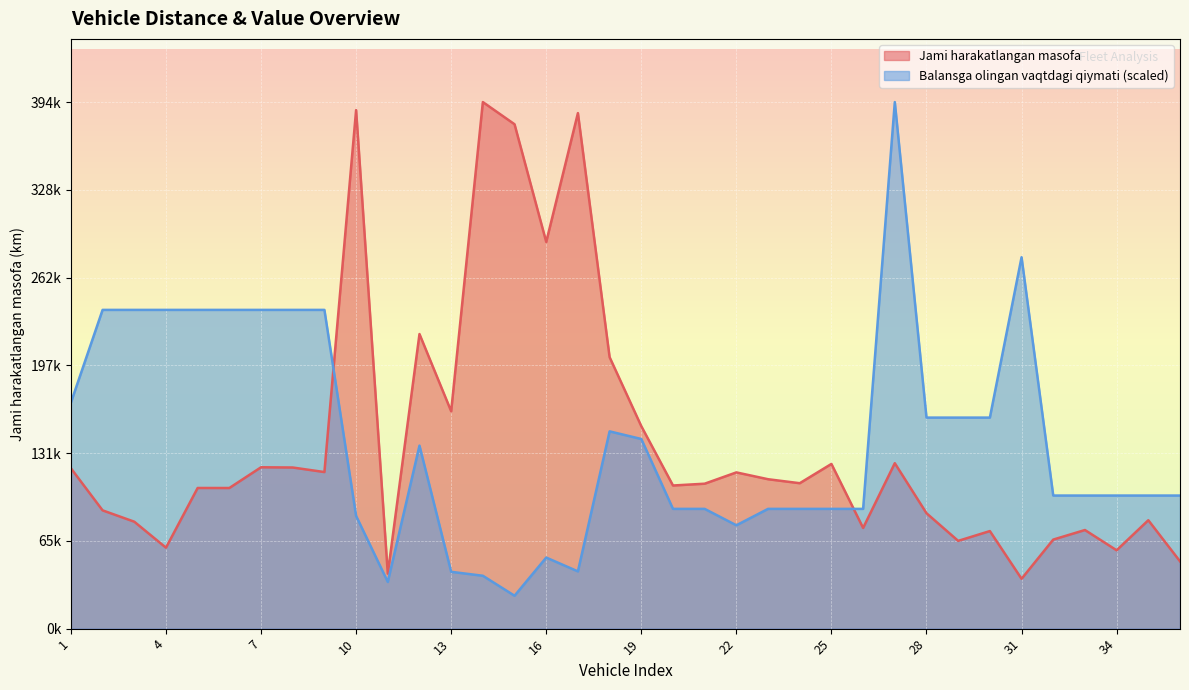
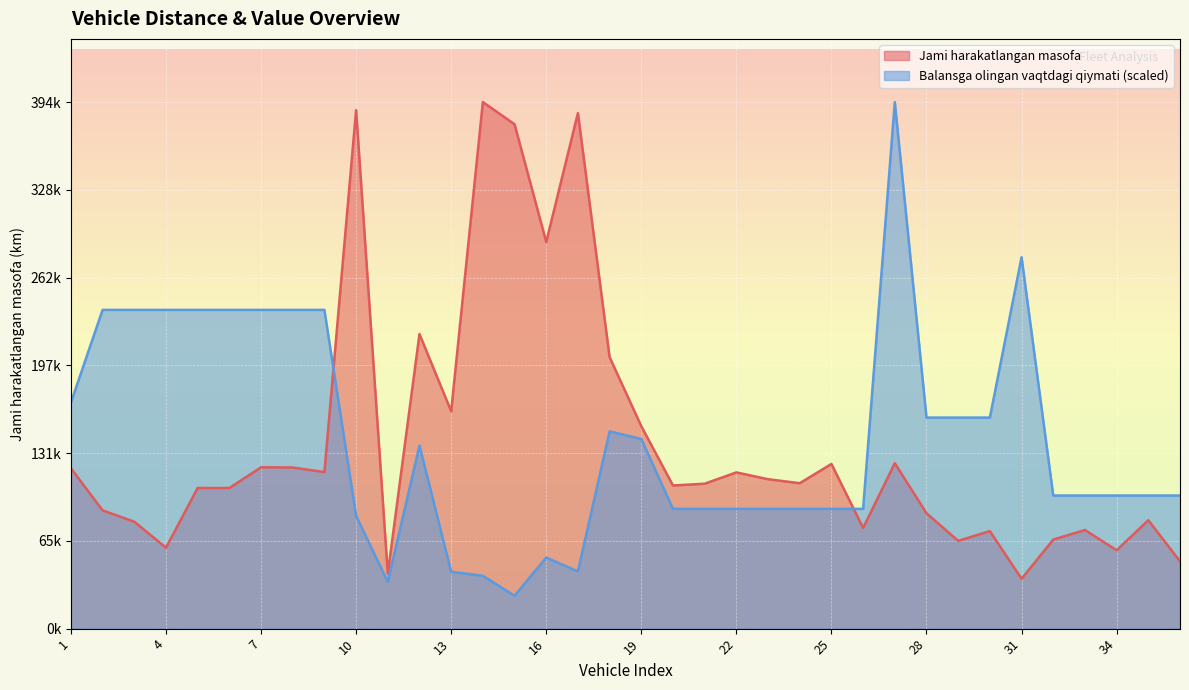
Balansga olingan vaqtdagi qiymati (scaled), 22: 77000 -> 90000
